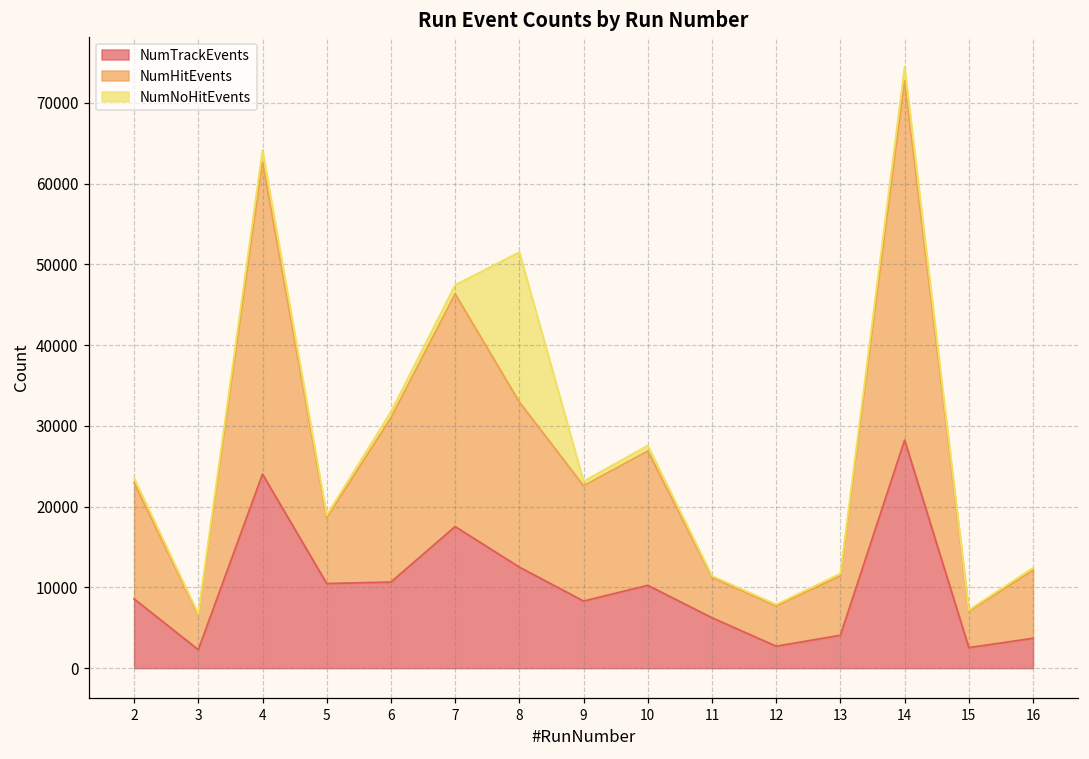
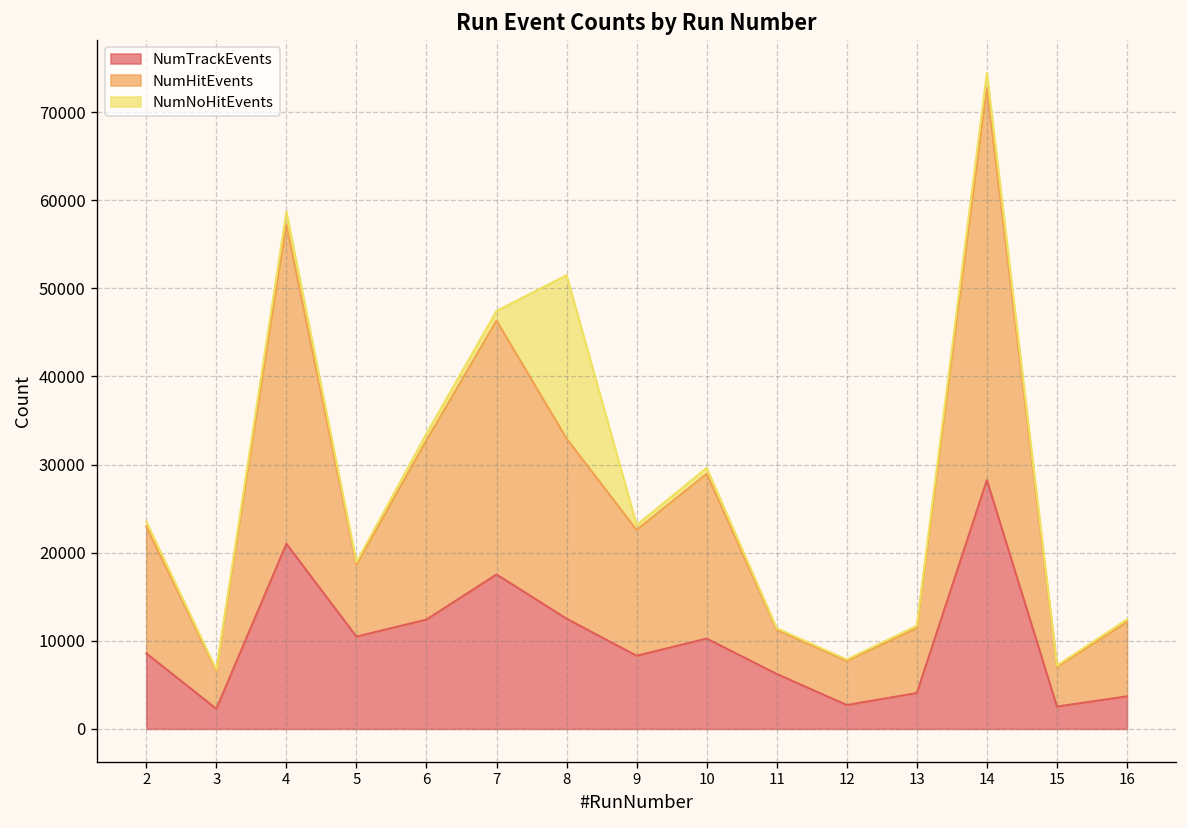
NumTrackEvents, 4: 24000 -> 21000
NumHitEvents, 4: 39000 -> 36000
NumTrackEvents, 6: 11000 -> 12000
NumHitEvents, 10: 17000 -> 19000
